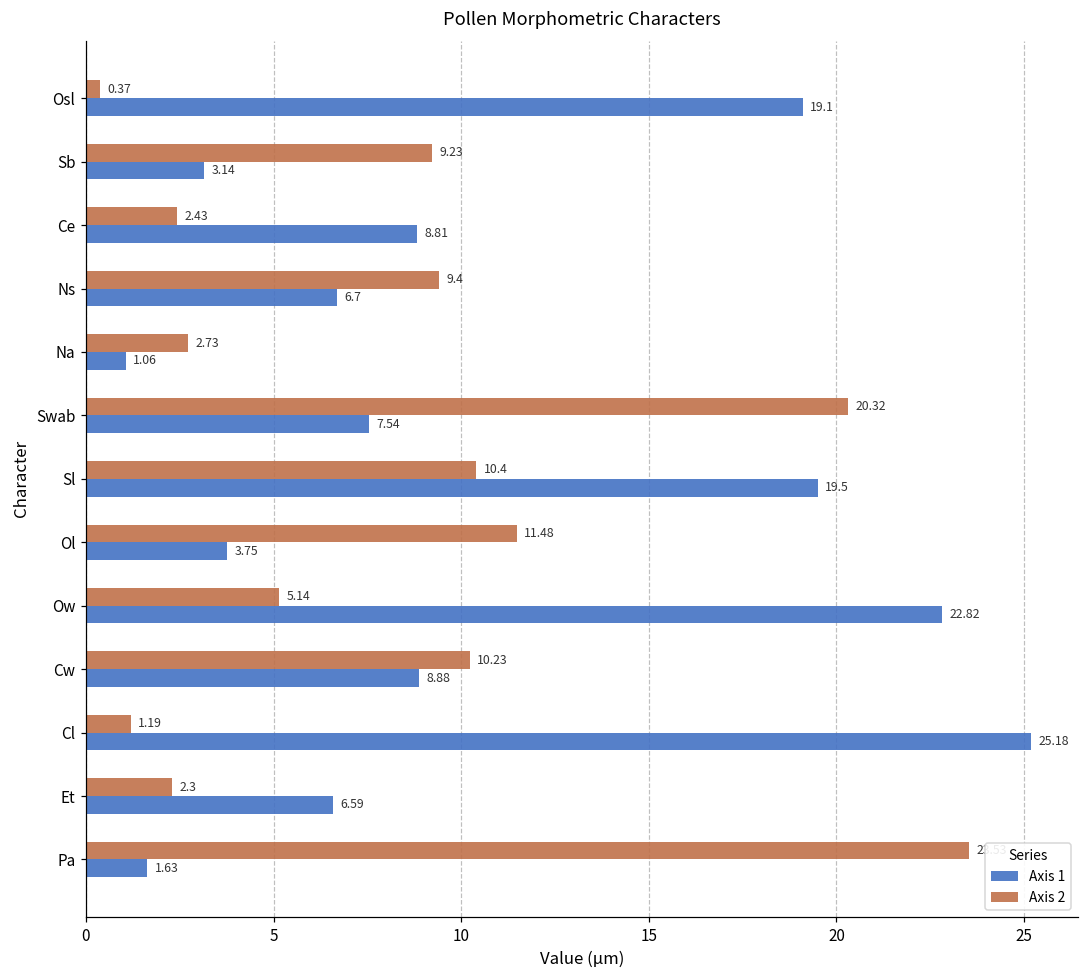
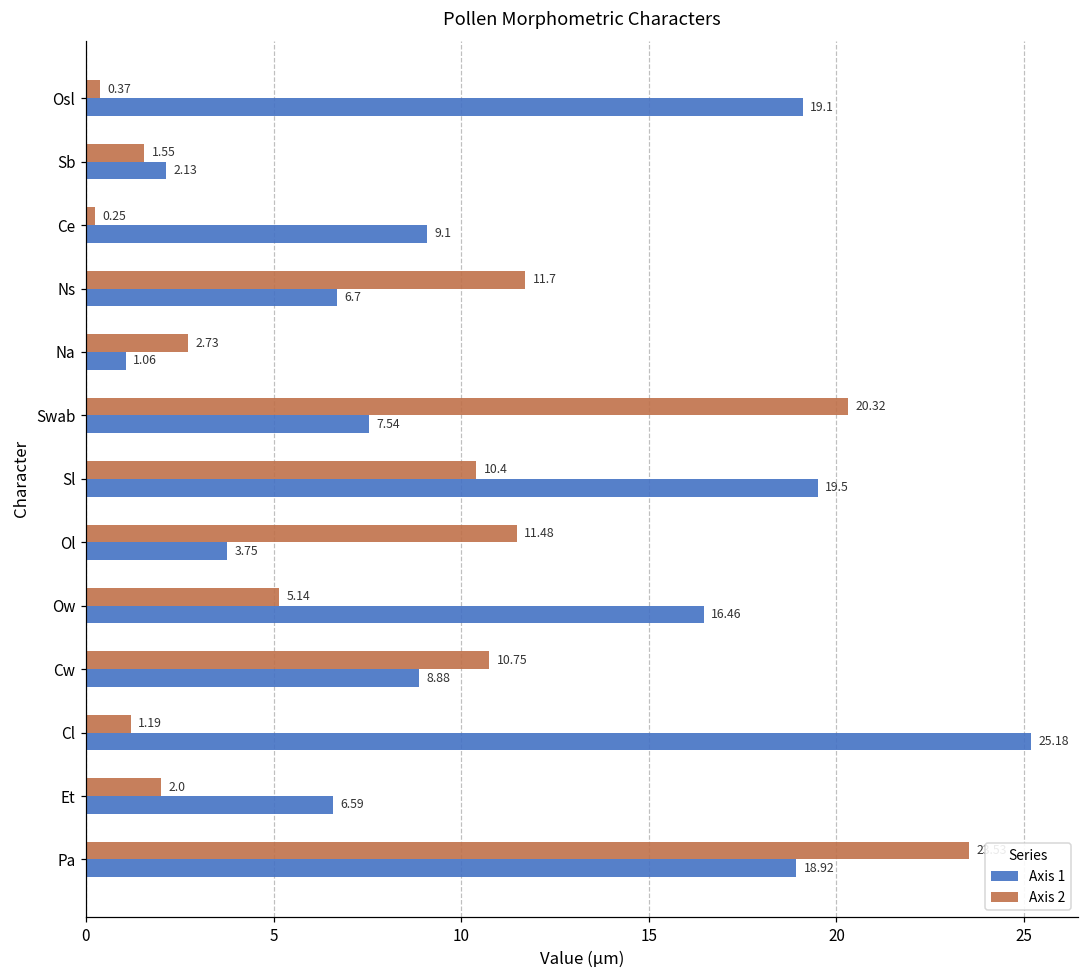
Axis 2, Sb: 9.23 -> 1.55
Axis 1, Sb: 3.14 -> 2.13
Axis 2, Ce: 2.43 -> 0.25
Axis 1, Ce: 8.81 -> 9.1
Axis 2, Ns: 9.4 -> 11.7
Axis 1, Ow: 22.82 -> 16.46
Axis 2, Cw: 10.23 -> 10.75
Axis 2, Et: 2.3 -> 2.0
Axis 1, Pa: 1.63 -> 18.92
